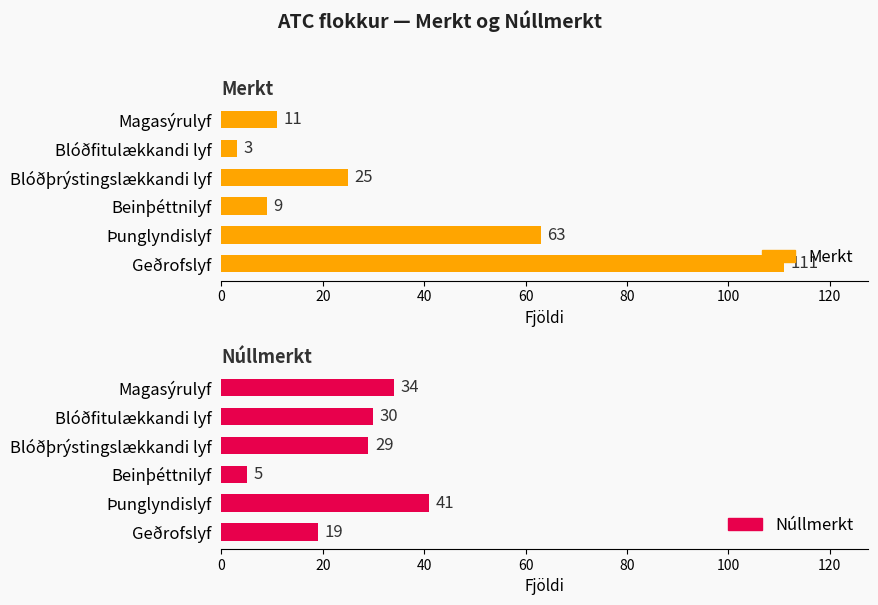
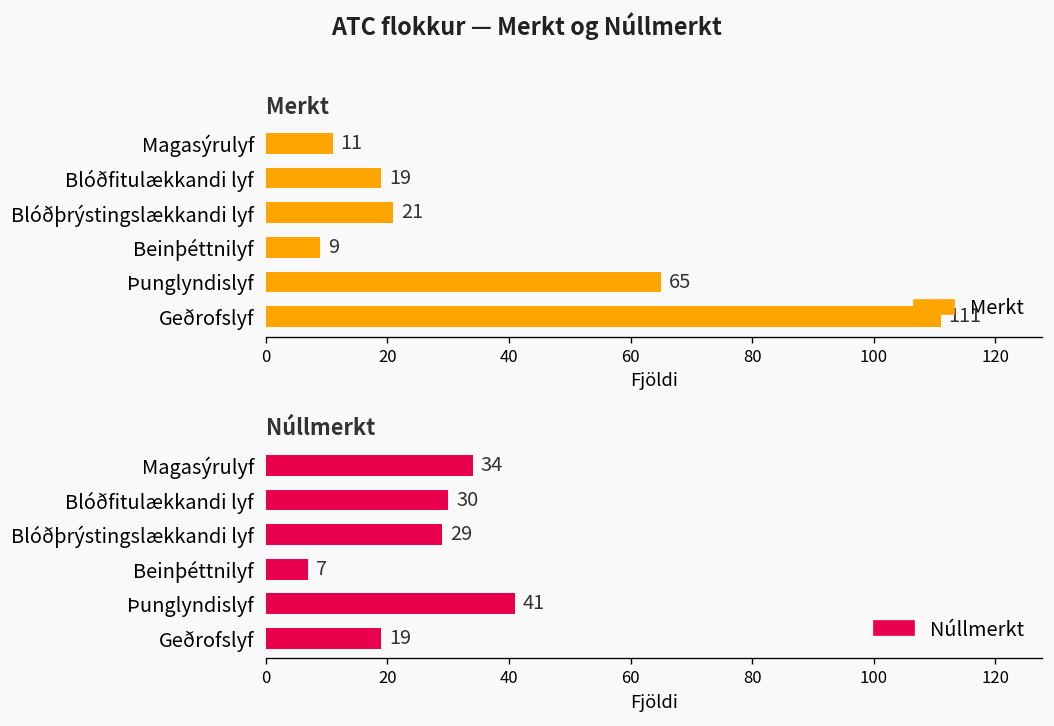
Merkt, Blóðfitulækkandi lyf: 3 -> 19
Merkt, Blóðþrýstingslækkandi lyf: 25 -> 21
Merkt, Þunglyndislyf: 63 -> 65
Núllmerkt, Beinþéttnilyf: 5 -> 7
